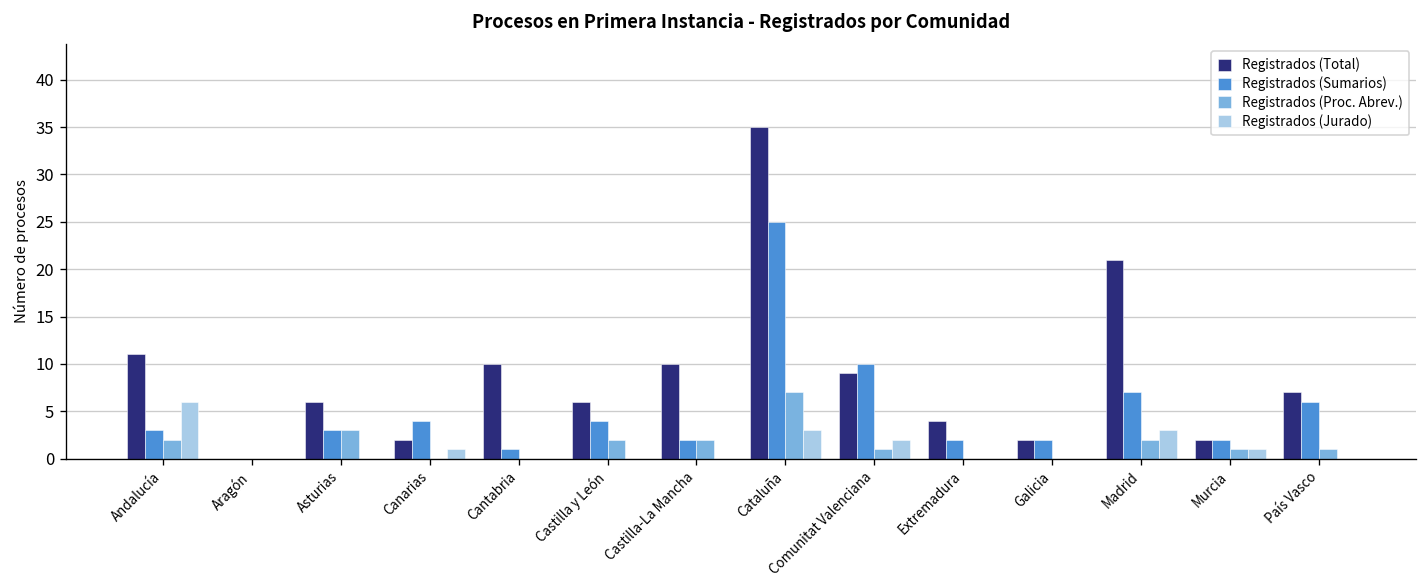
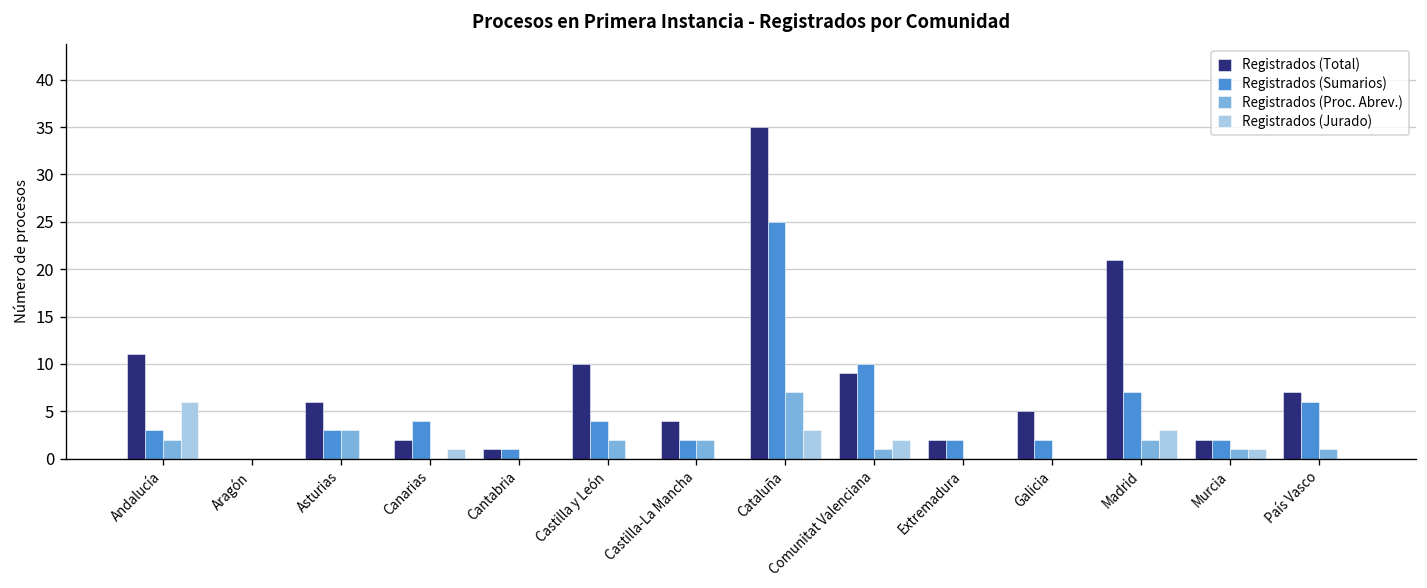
Registrados (Total), Cantabria: 10 -> 1
Registrados (Total), Castilla y León: 6 -> 10
Registrados (Total), Castilla-La Mancha: 10 -> 4
Registrados (Total), Extremadura: 4 -> 2
Registrados (Total), Galicia: 2 -> 5
